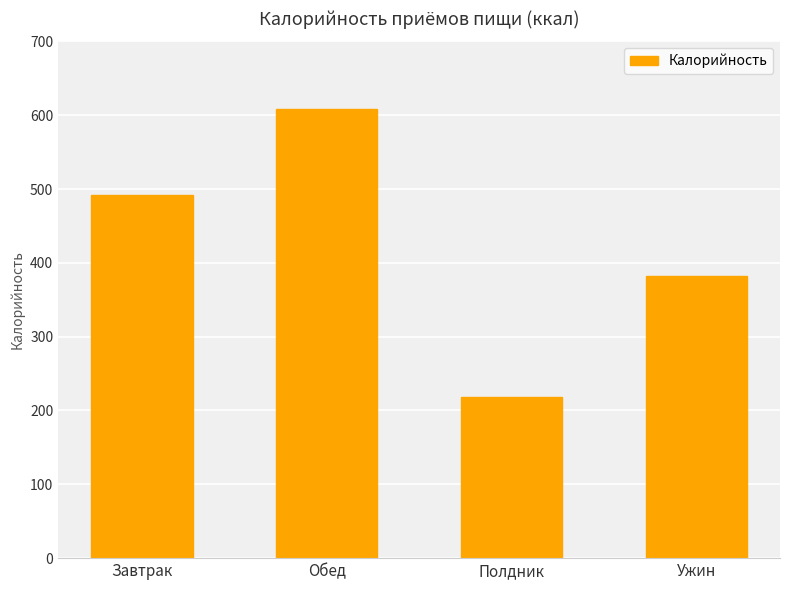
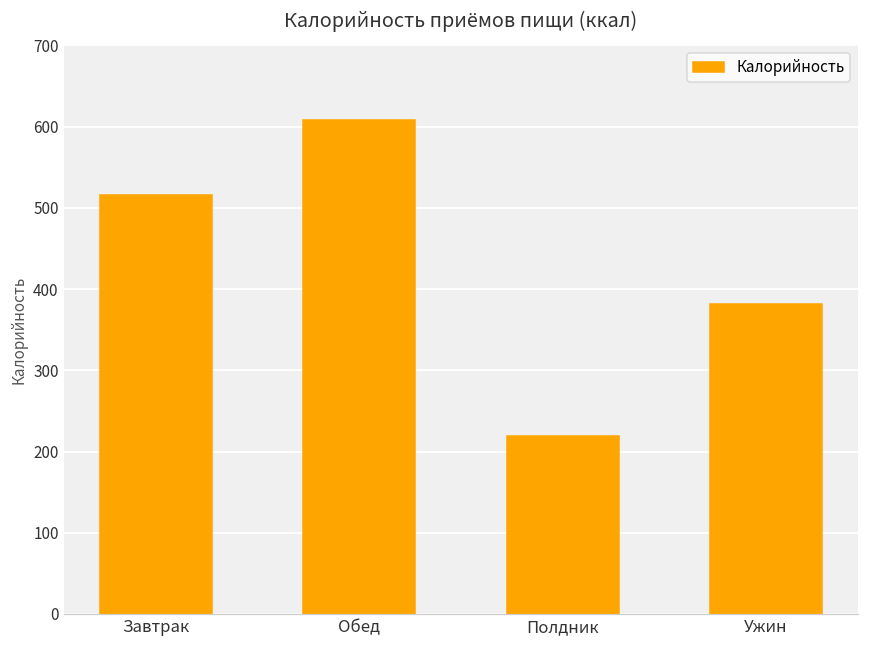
Завтрак: 490 -> 520
